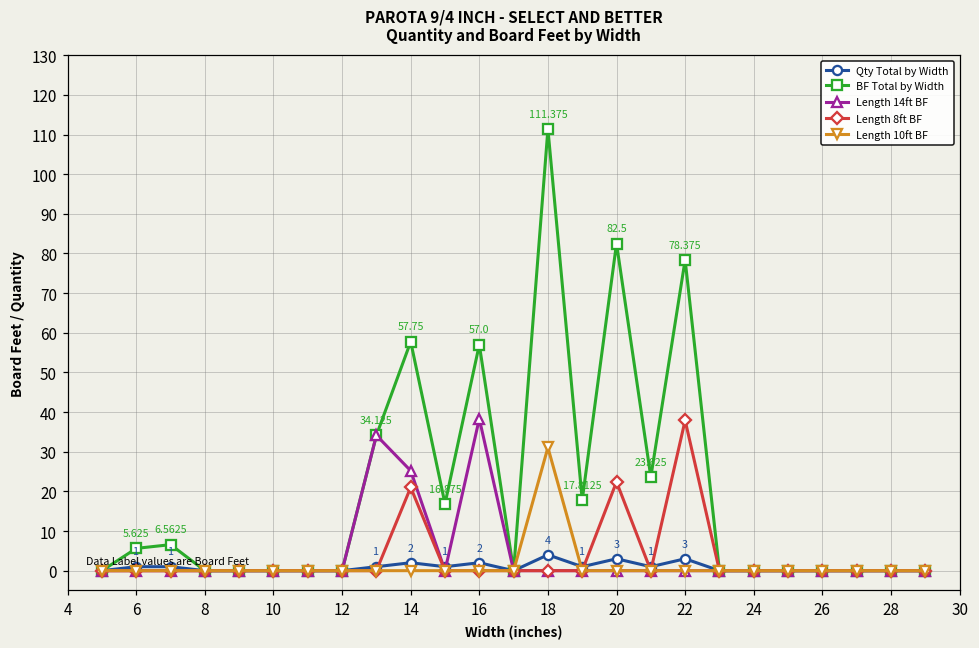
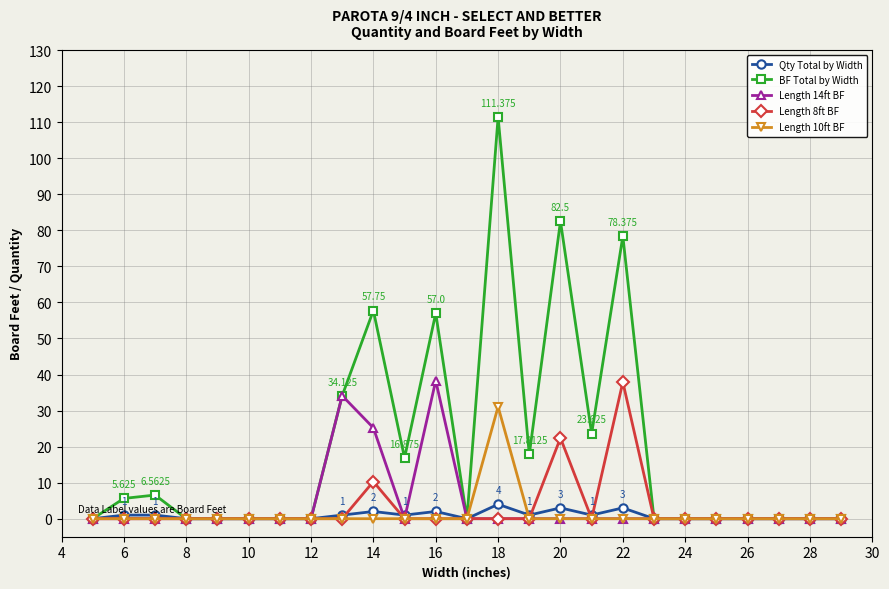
Length 8ft BF, 14: 21 -> 10
